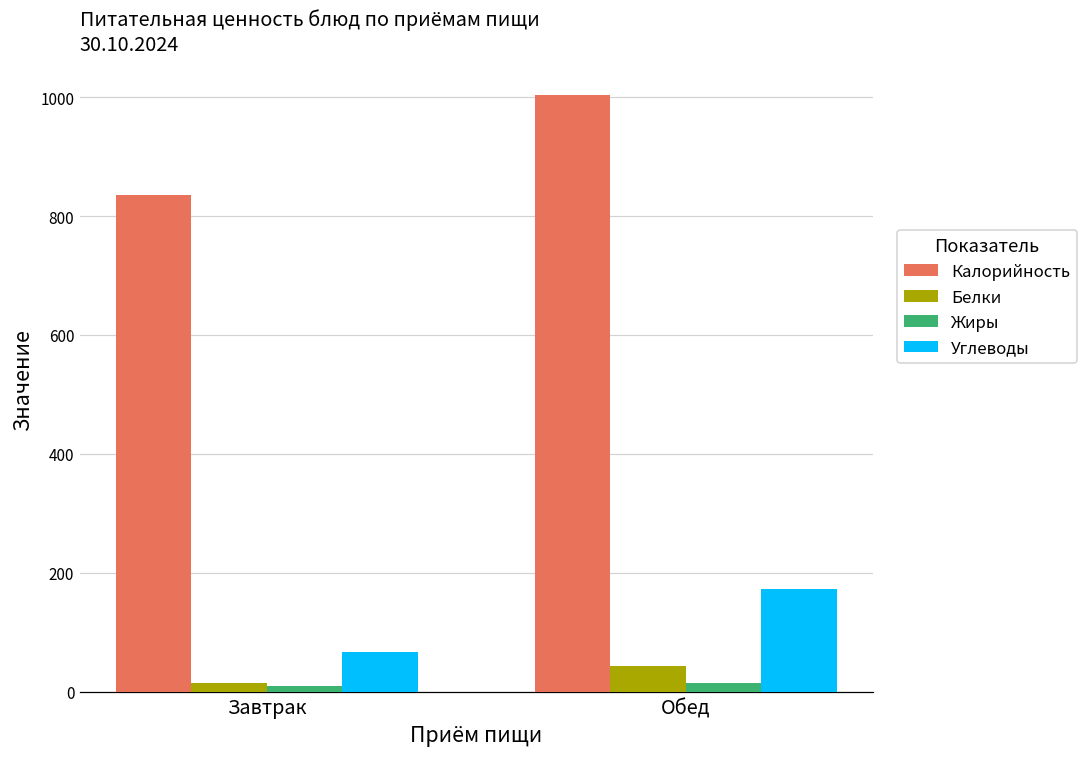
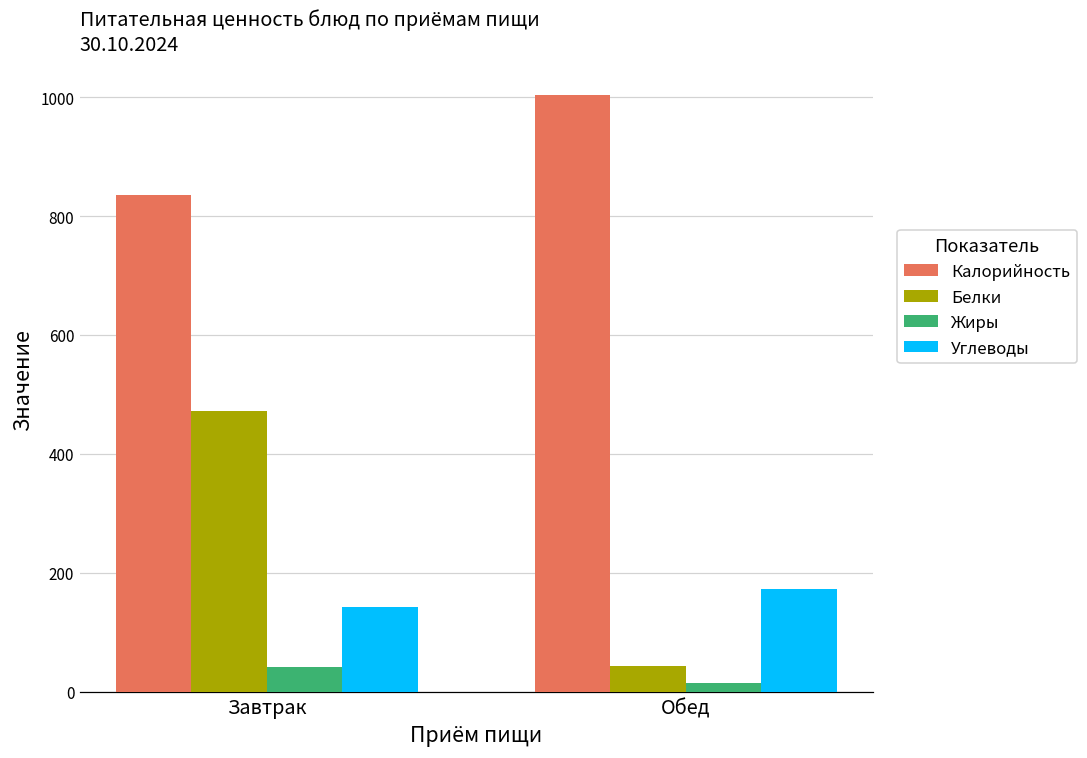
Белки, Завтрак: 10 -> 470
Жиры, Завтрак: 10 -> 40
Углеводы, Завтрак: 70 -> 140
